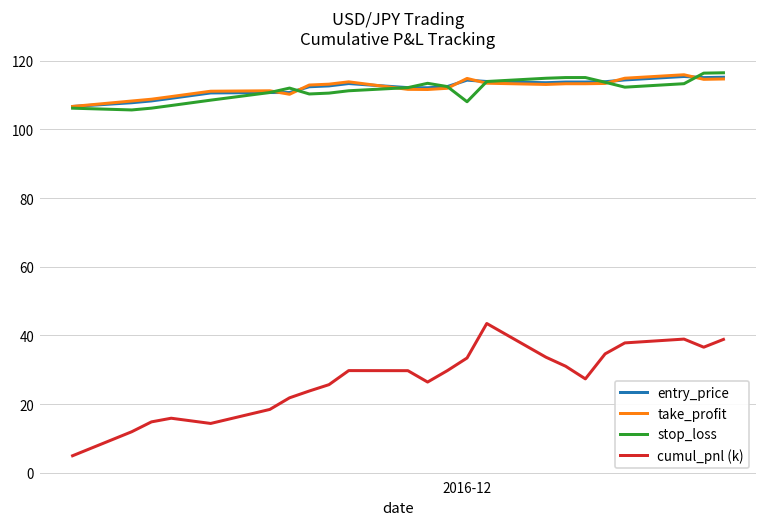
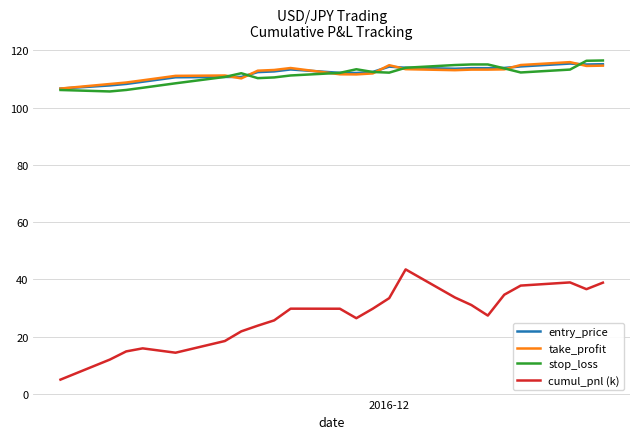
stop_loss, 2016-12: 108 -> 112
